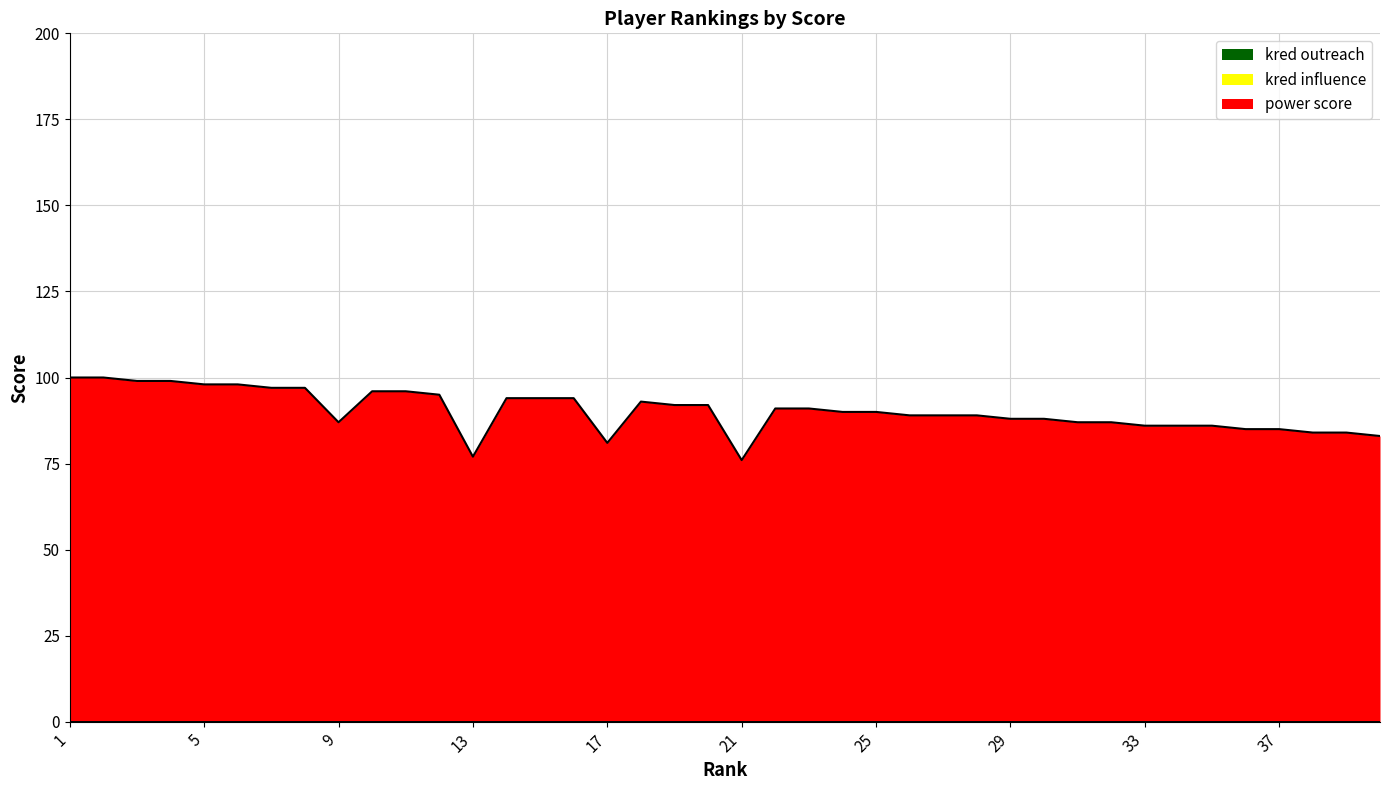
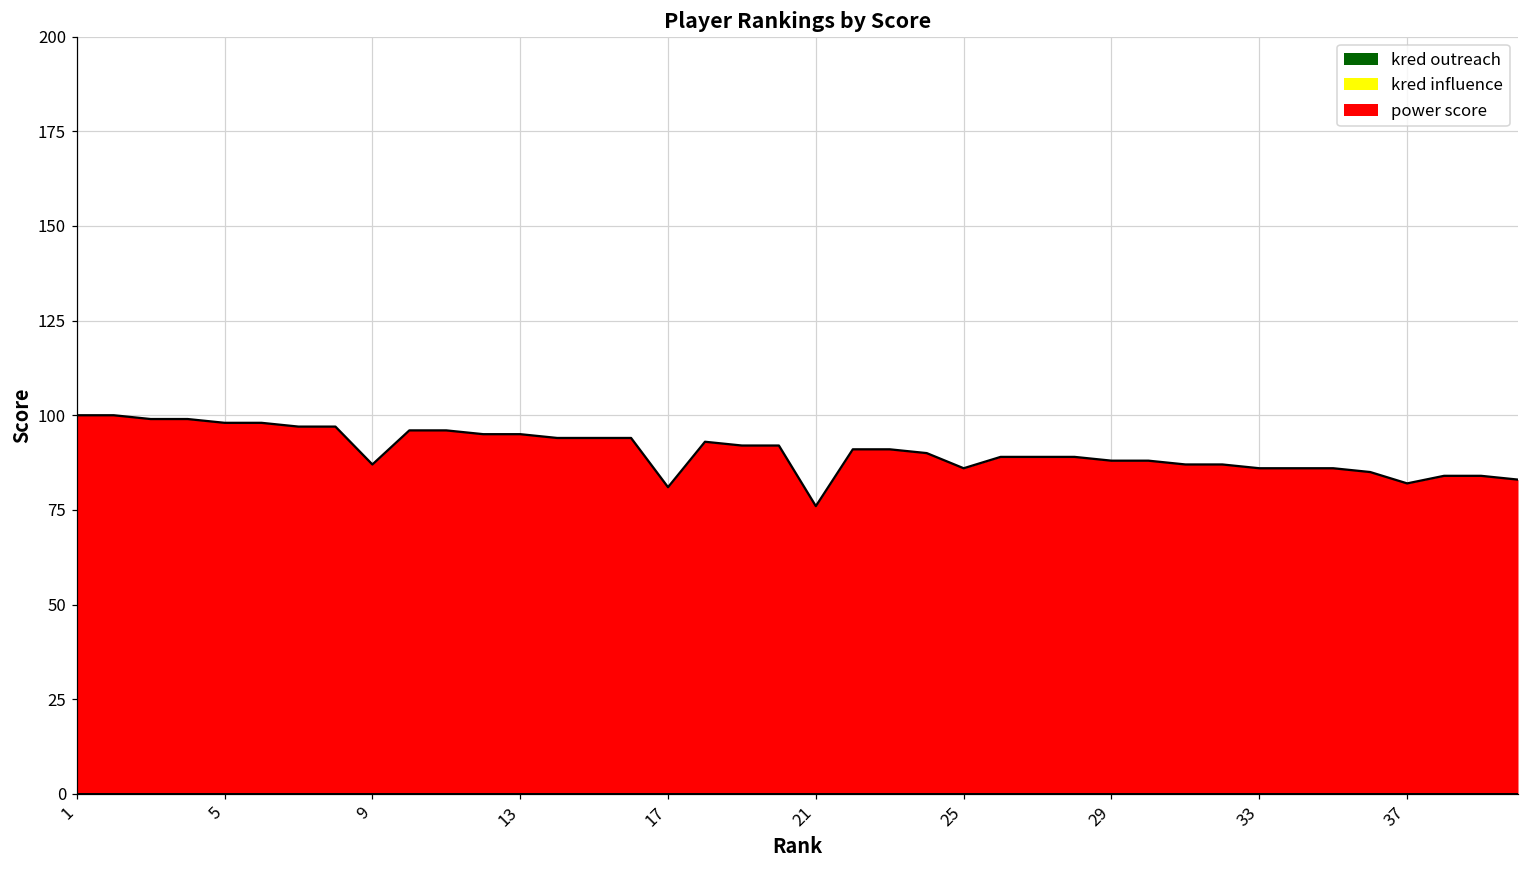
power score, 13: 77 -> 95
power score, 25: 90 -> 86
power score, 37: 85 -> 82
